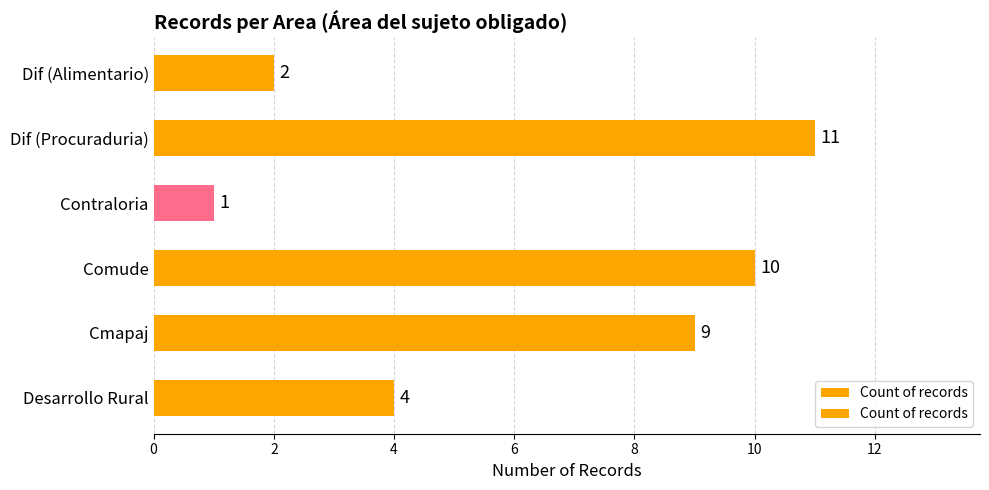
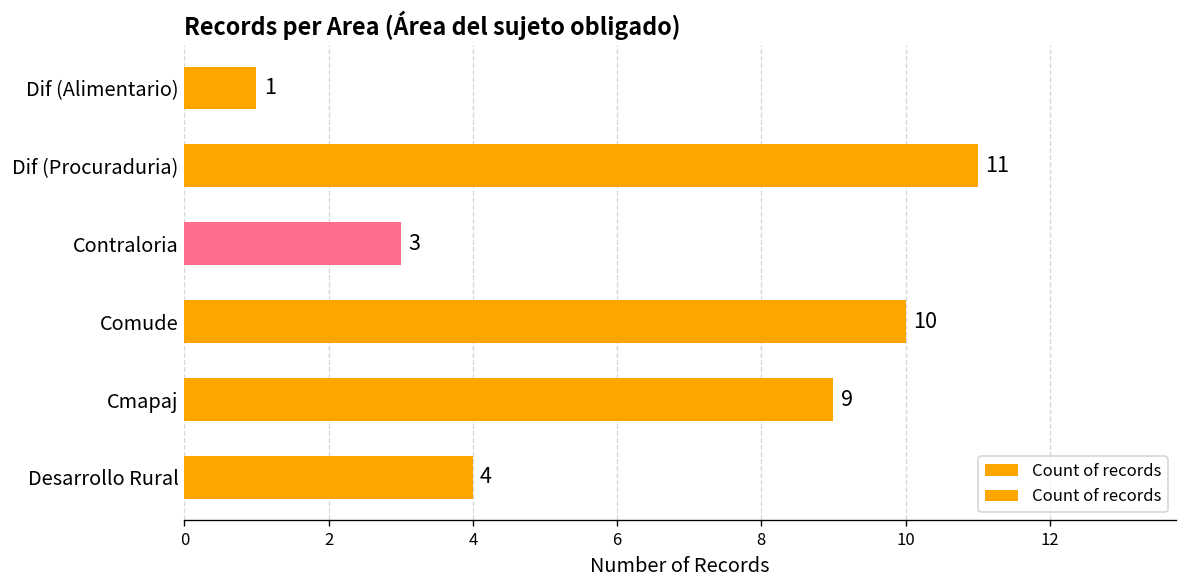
Dif (Alimentario): 2 -> 1
Contraloria: 1 -> 3
